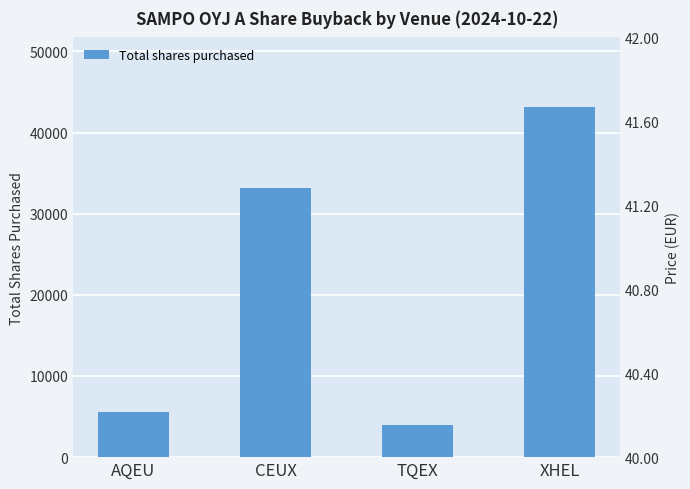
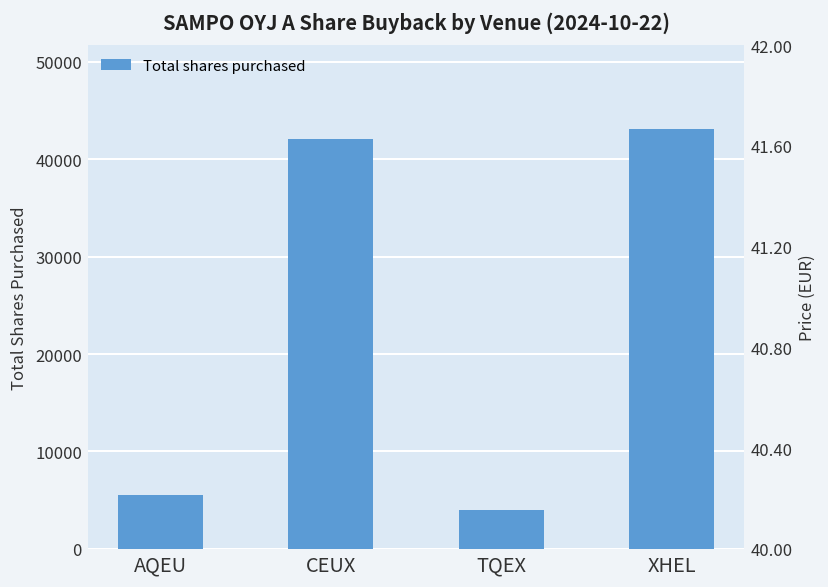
CEUX: 33000 -> 42000
